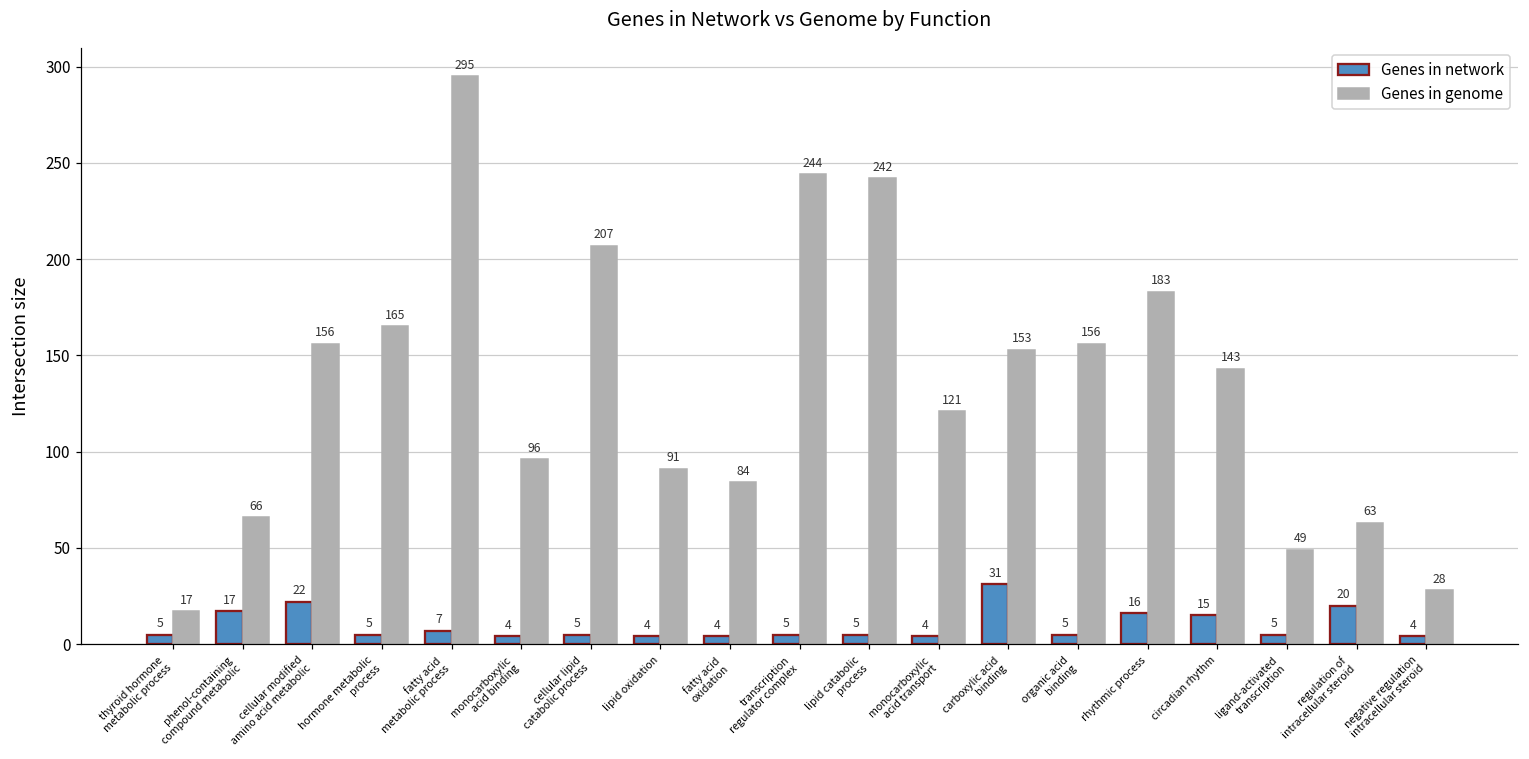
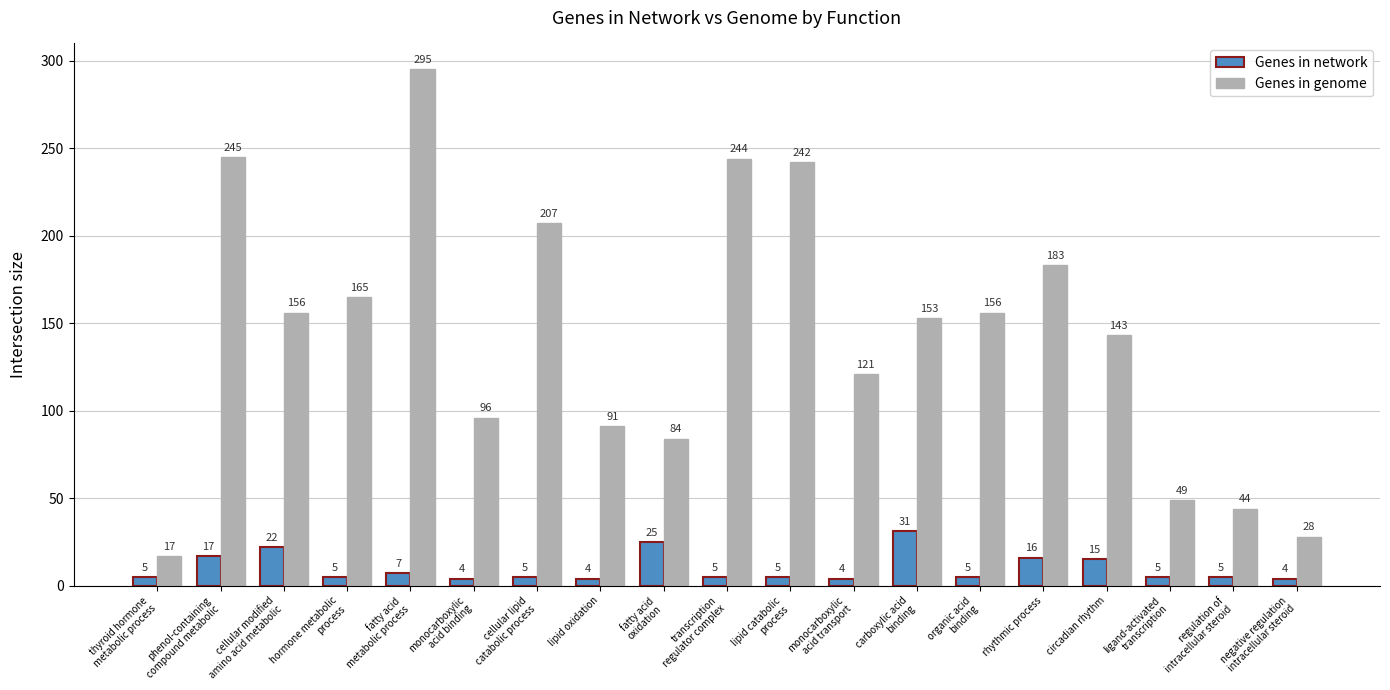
Genes in genome, phenol-containing compound metabolic: 66 -> 245
Genes in network, fatty acid oxidation: 4 -> 25
Genes in network, regulation of intracellular steroid: 20 -> 5
Genes in genome, regulation of intracellular steroid: 63 -> 44
